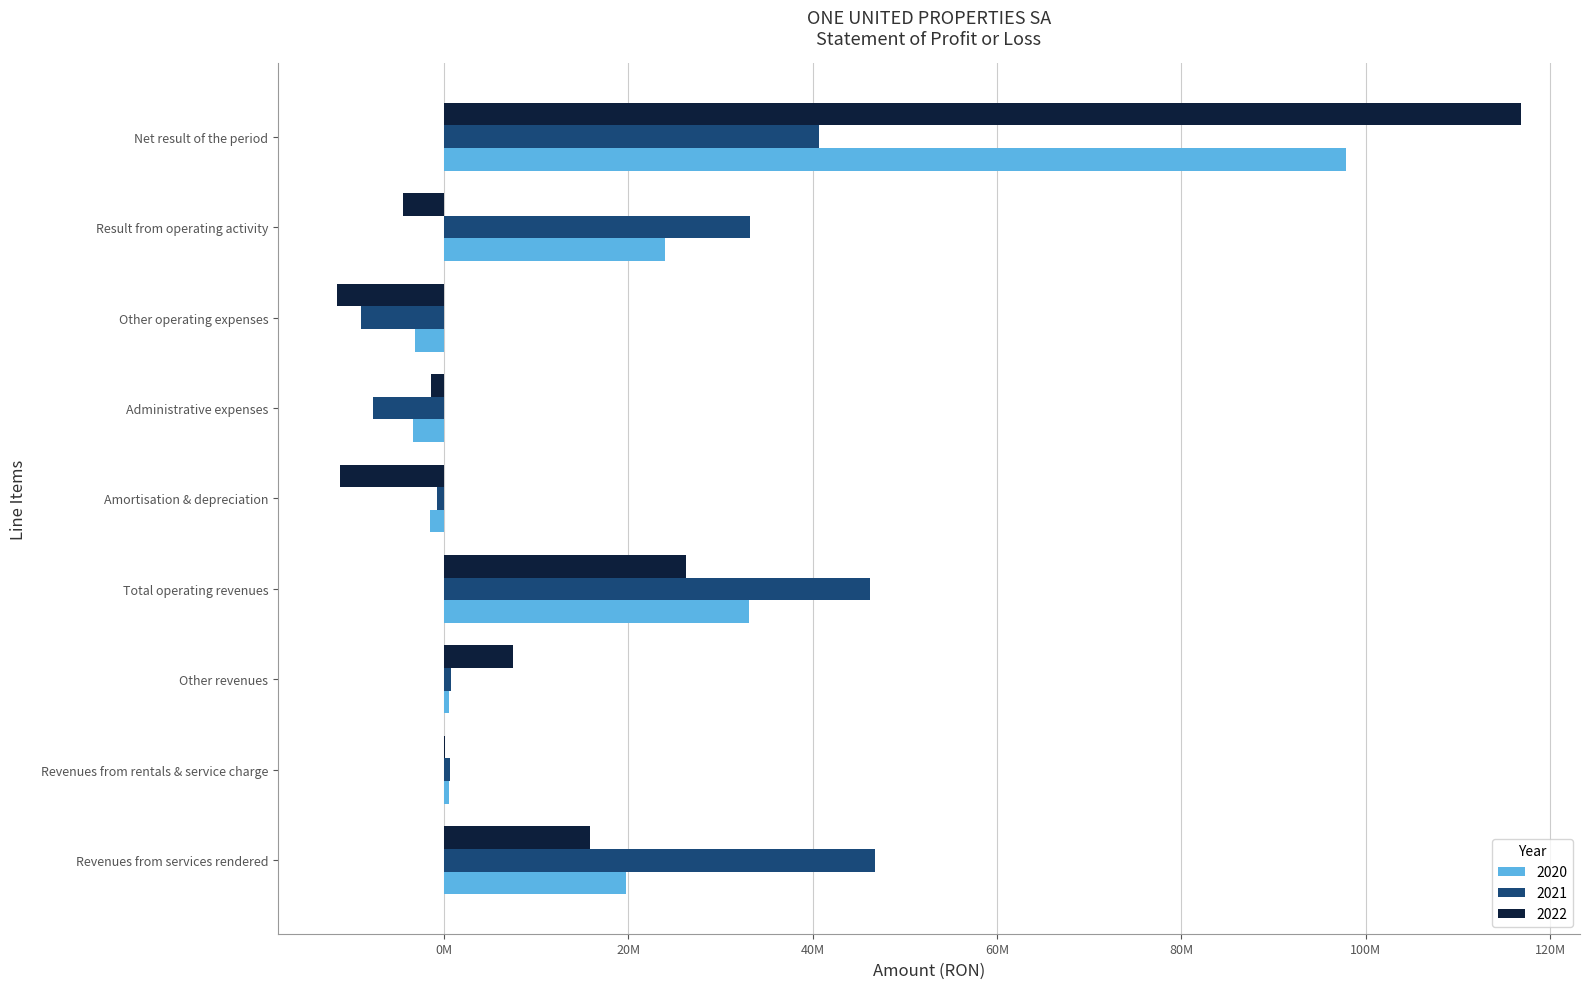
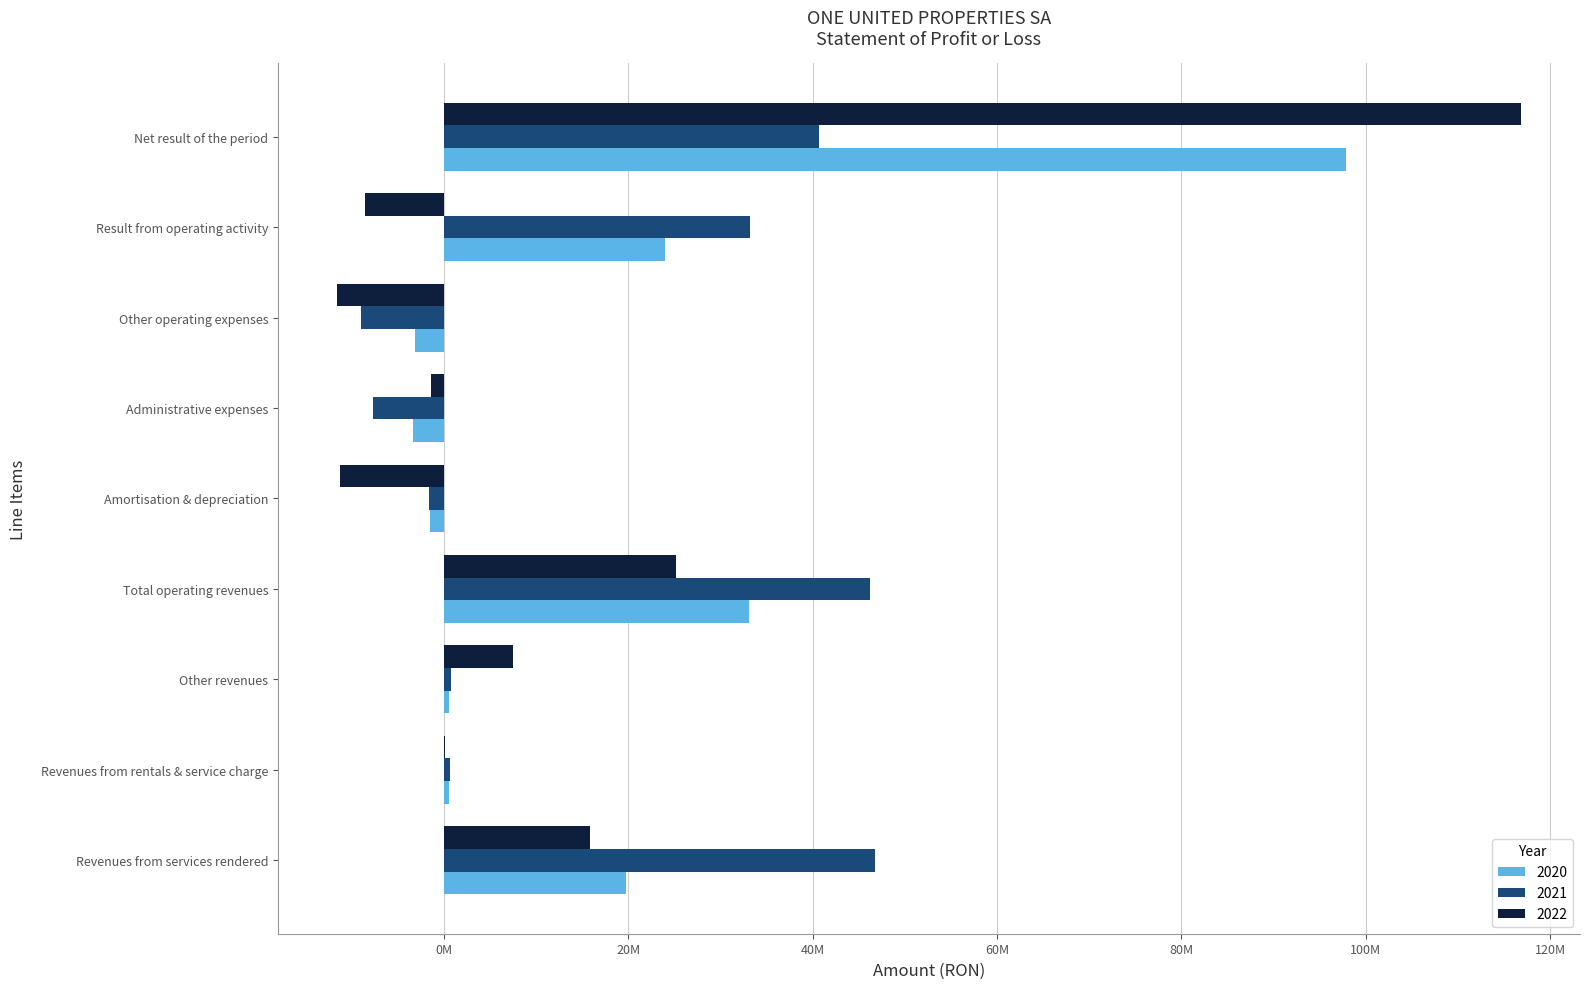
2022, Result from operating activity: -4000000 -> -9000000
2021, Amortisation & depreciation: -1000000 -> -2000000
2022, Total operating revenues: 26000000 -> 25000000
